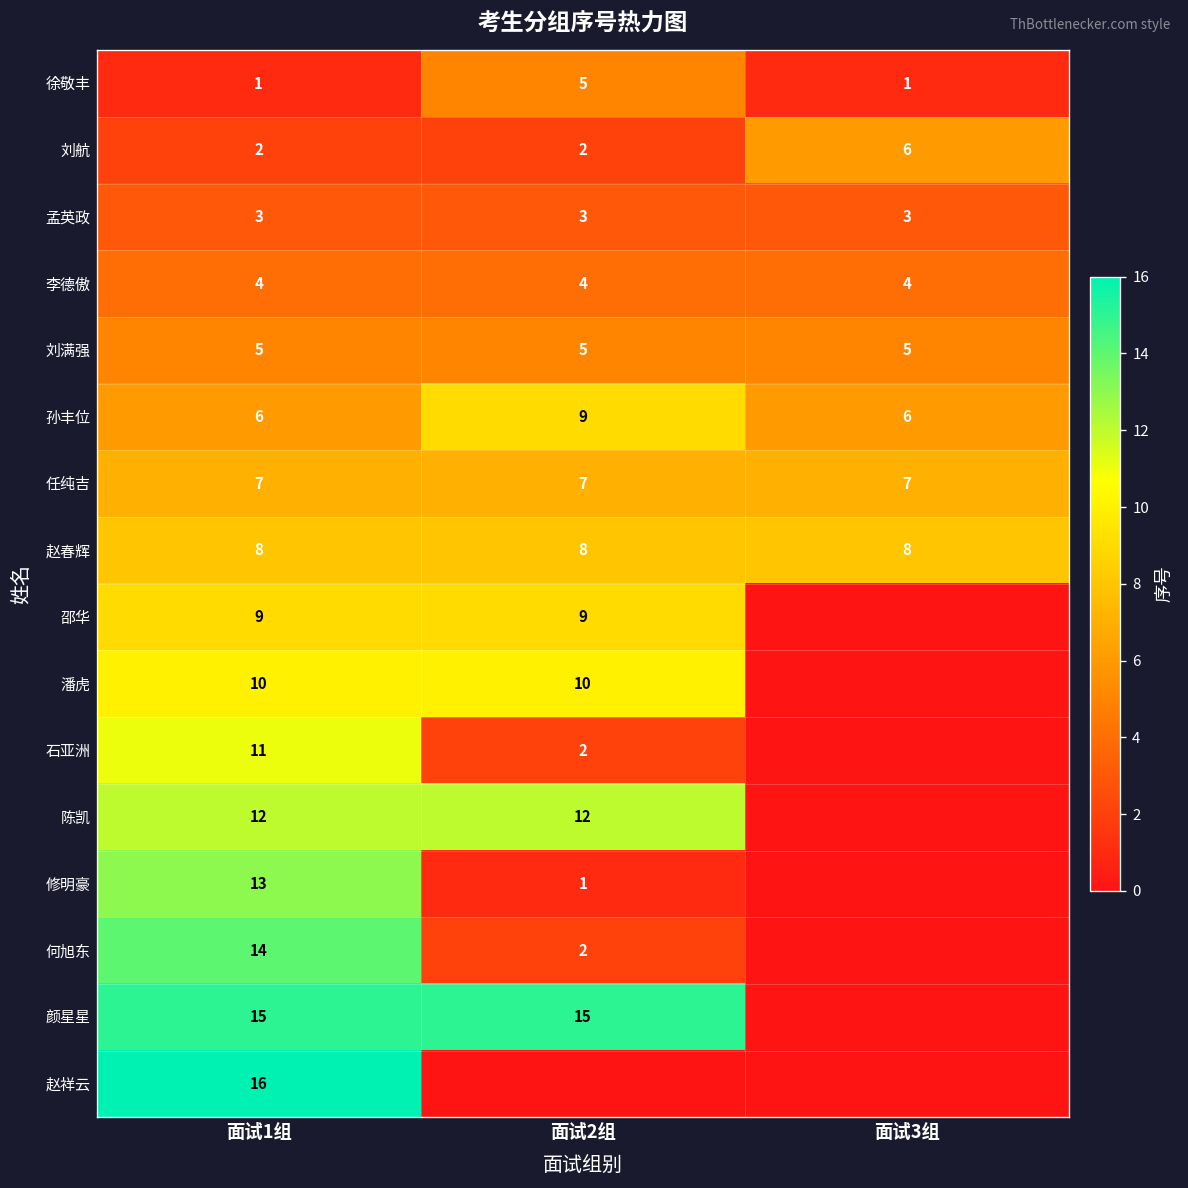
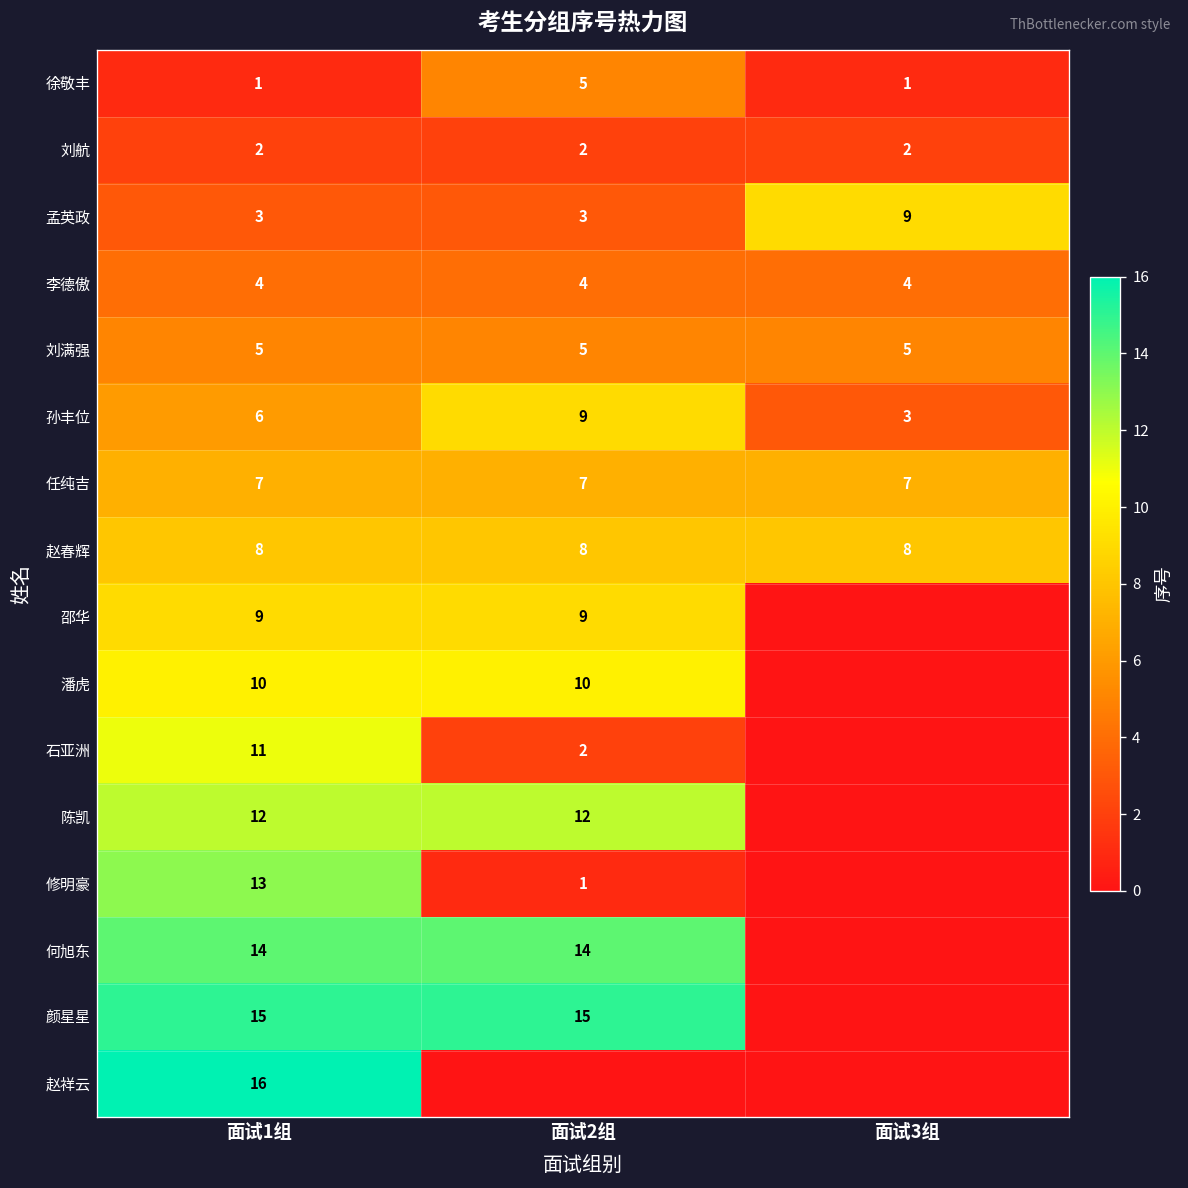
刘航, 面试3组: 6 -> 2
孟英政, 面试3组: 3 -> 9
孙丰位, 面试3组: 6 -> 3
何旭东, 面试2组: 2 -> 14
